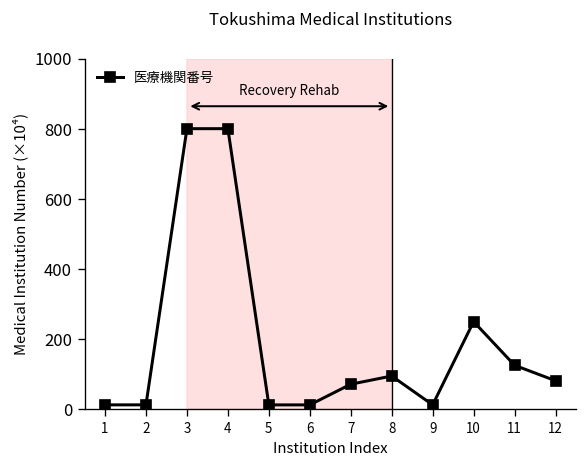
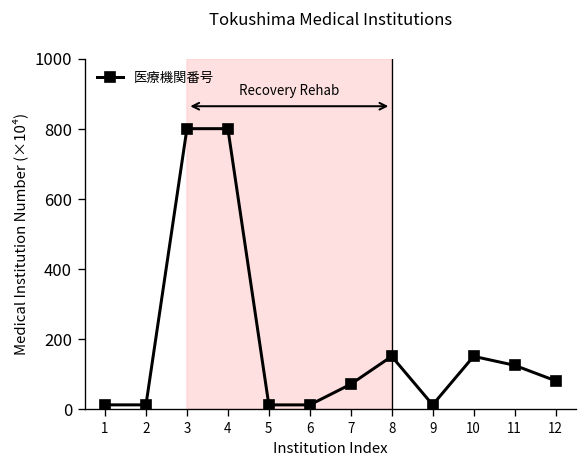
8: 90 -> 150
10: 250 -> 150
